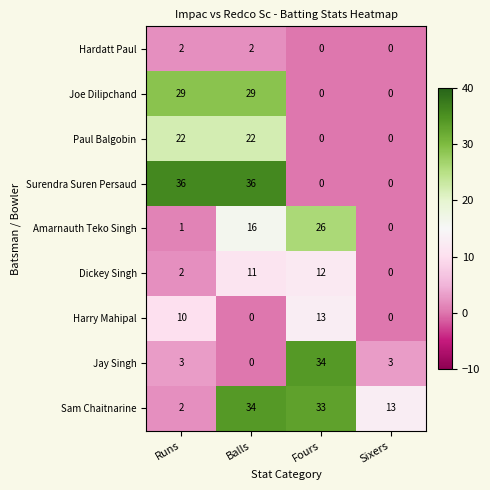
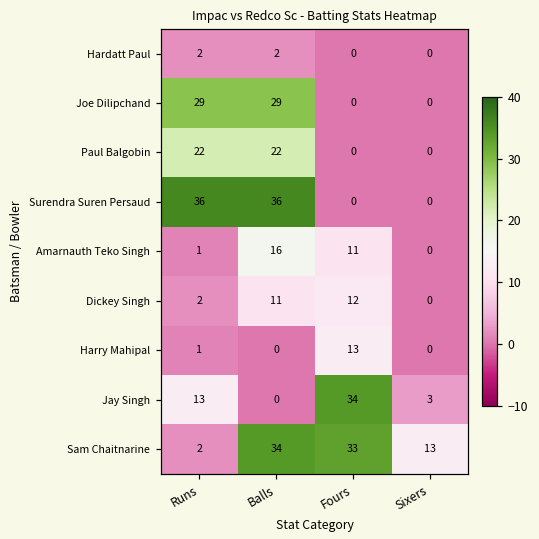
Amarnauth Teko Singh, Fours: 26 -> 11
Harry Mahipal, Runs: 10 -> 1
Jay Singh, Runs: 3 -> 13
